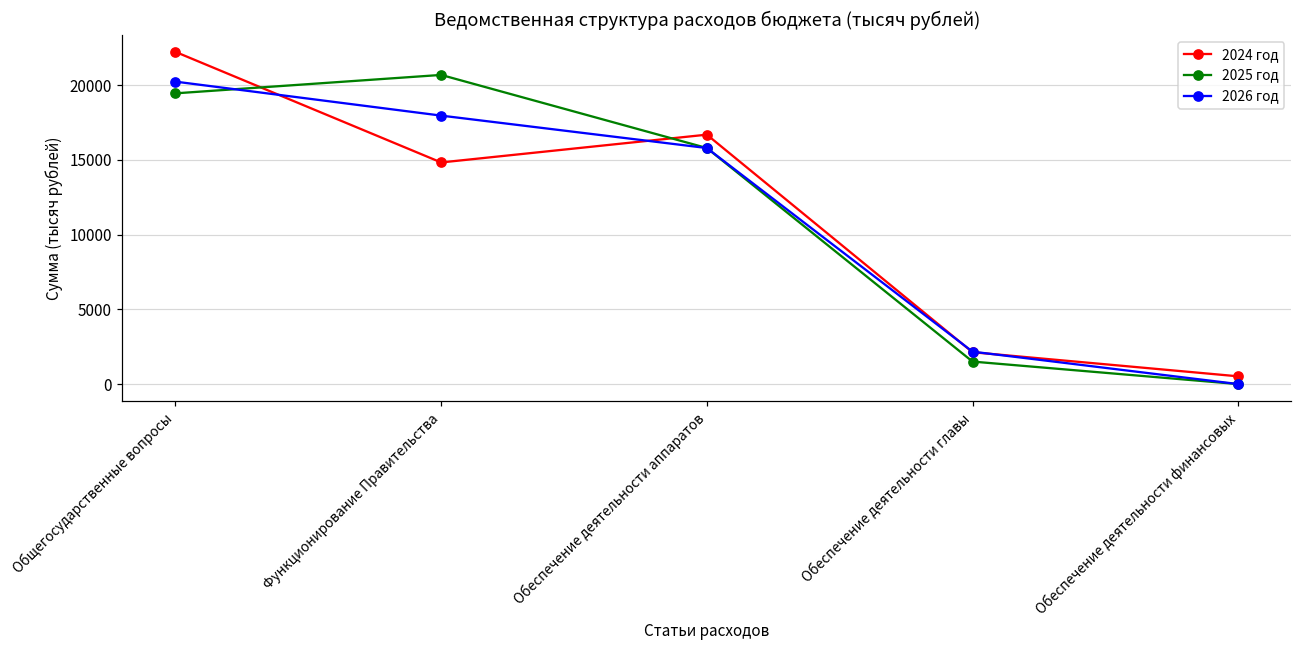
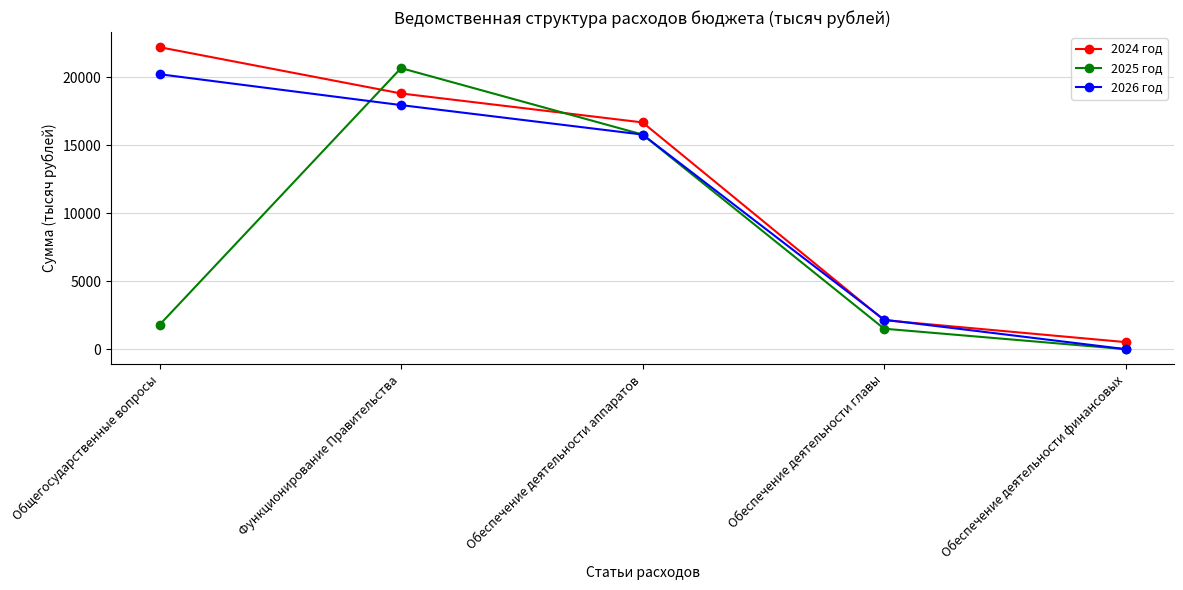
2025 год, Общегосударственные вопросы: 19400 -> 1800
2024 год, Функционирование Правительства: 14800 -> 18800
